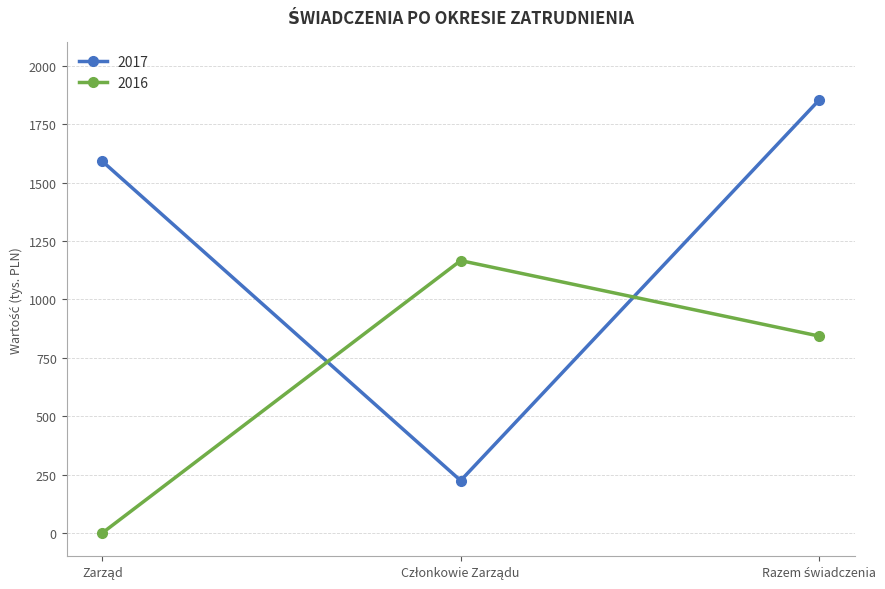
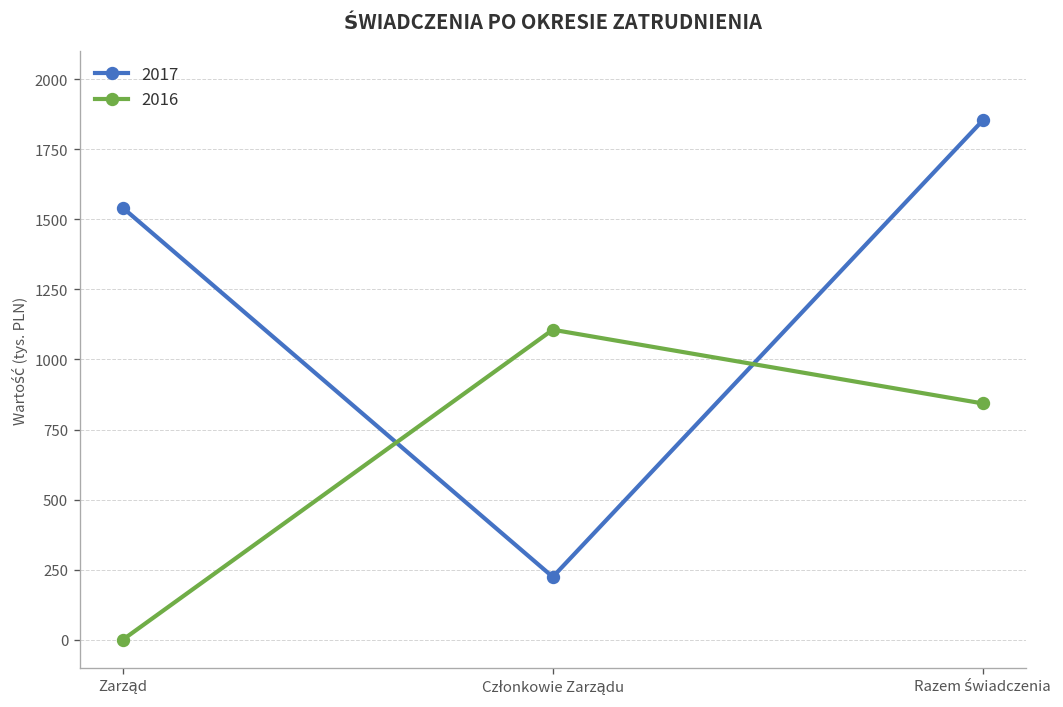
2017, Zarząd: 1590 -> 1540
2016, Członkowie Zarządu: 1170 -> 1110
